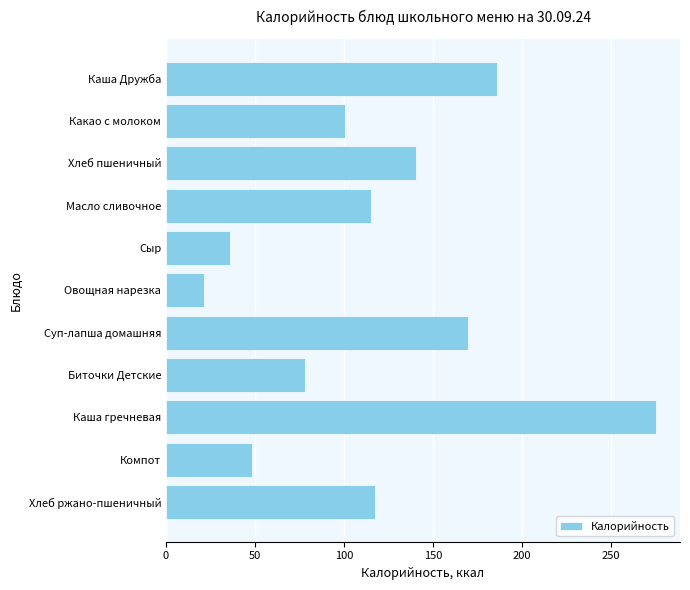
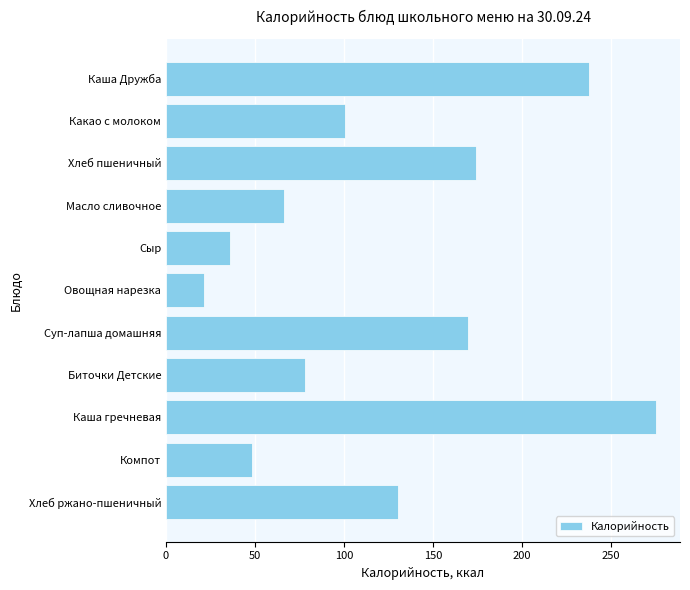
Каша Дружба: 186 -> 237
Хлеб пшеничный: 141 -> 174
Масло сливочное: 115 -> 66
Хлеб ржано-пшеничный: 117 -> 130
